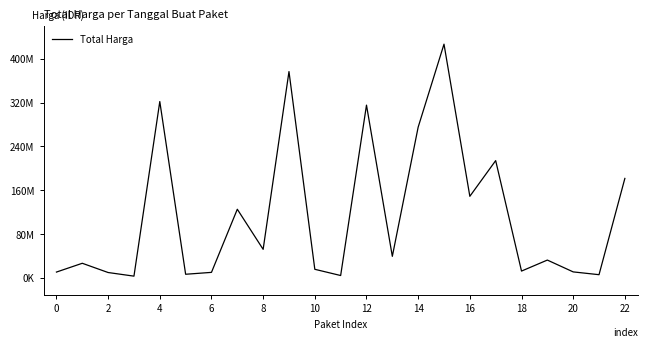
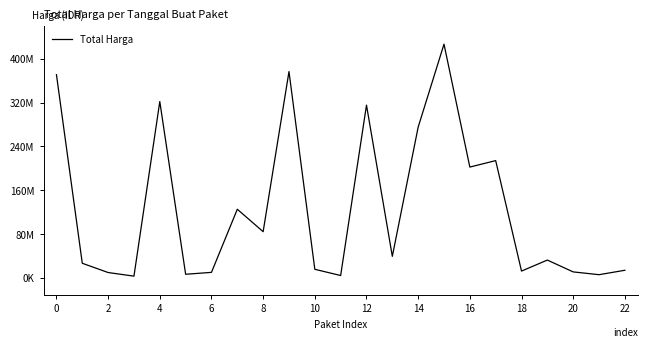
0: 10000000 -> 370000000
8: 50000000 -> 80000000
16: 150000000 -> 200000000
22: 180000000 -> 10000000
